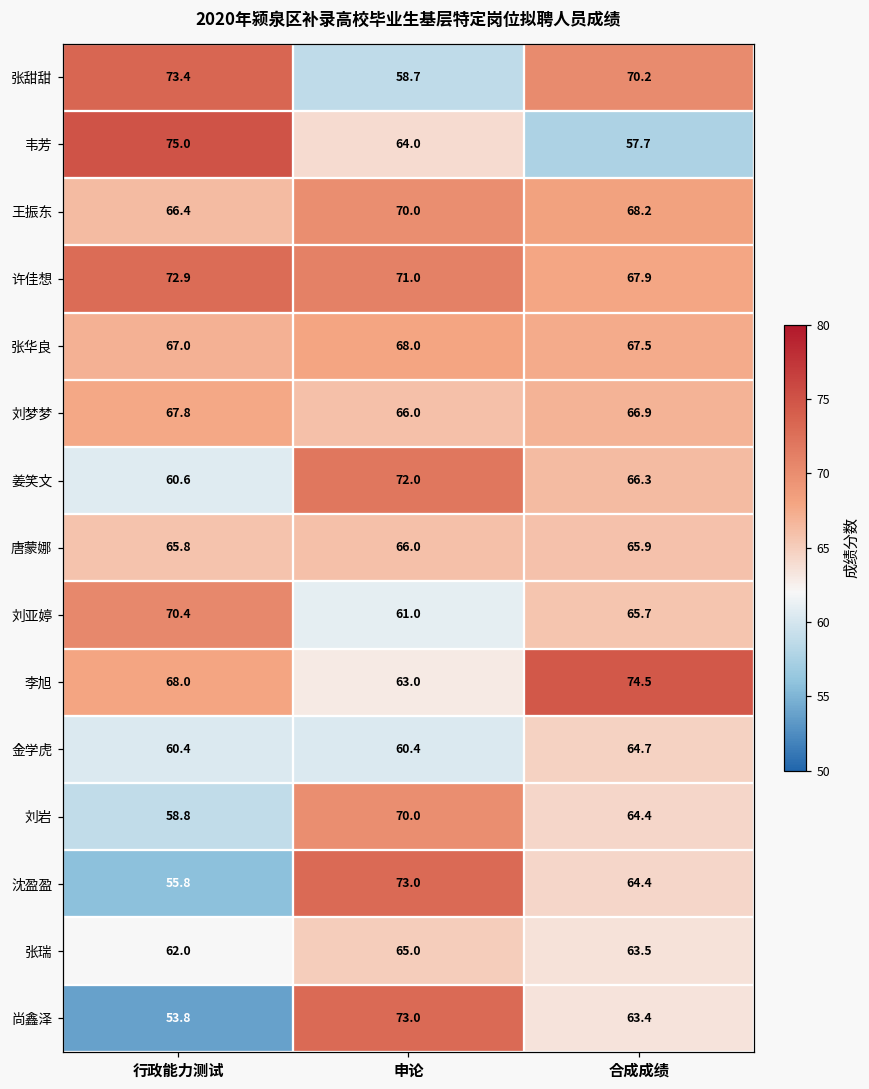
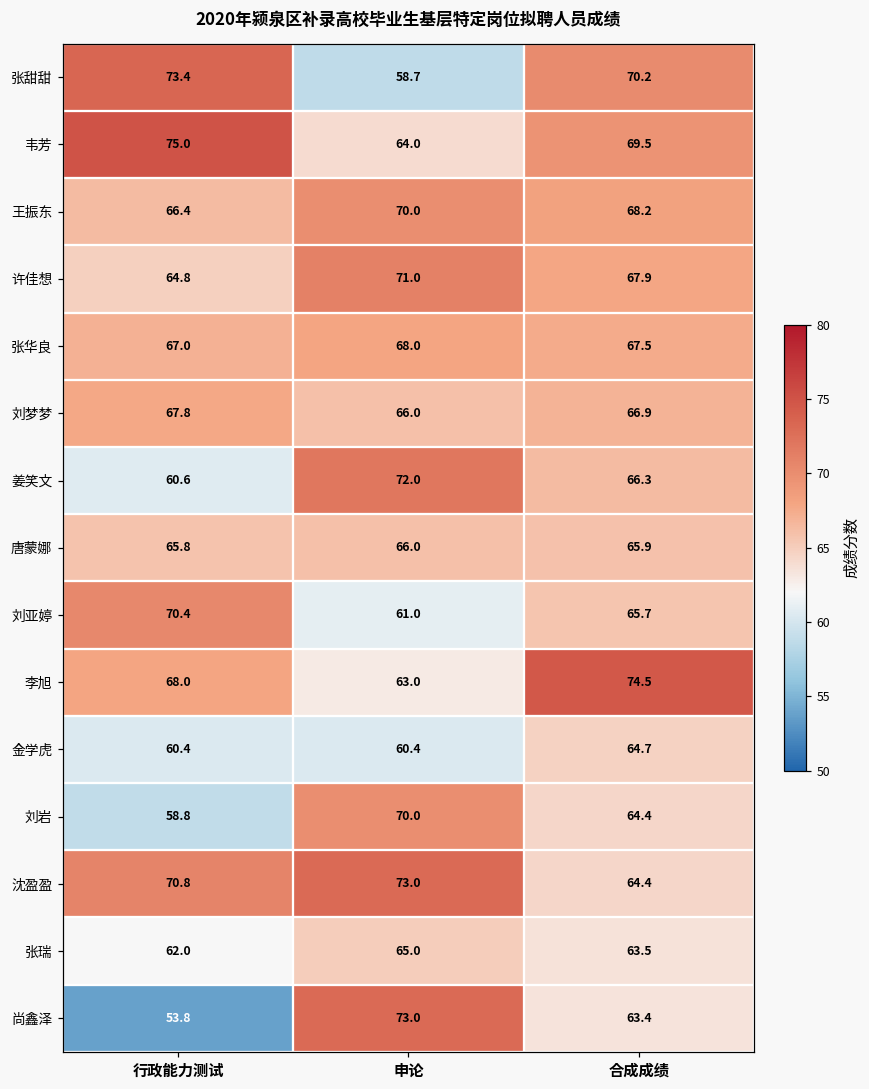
韦芳, 合成成绩: 57.7 -> 69.5
许佳想, 行政能力测试: 72.9 -> 64.8
沈盈盈, 行政能力测试: 55.8 -> 70.8
